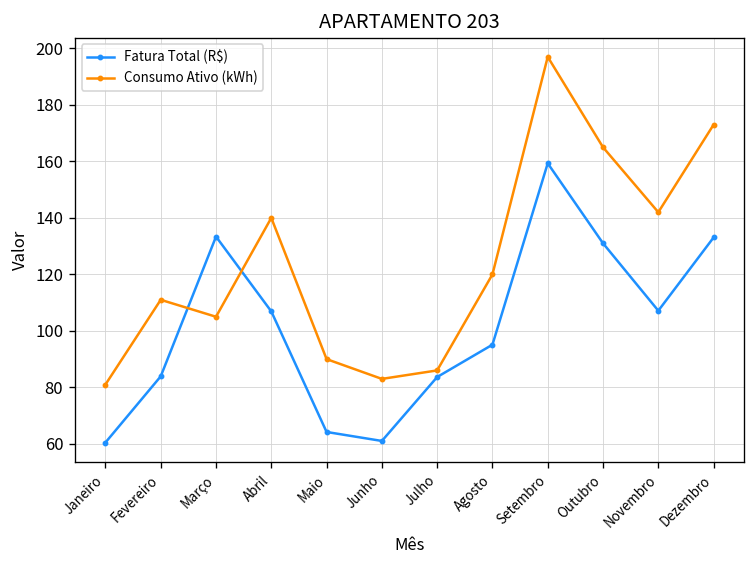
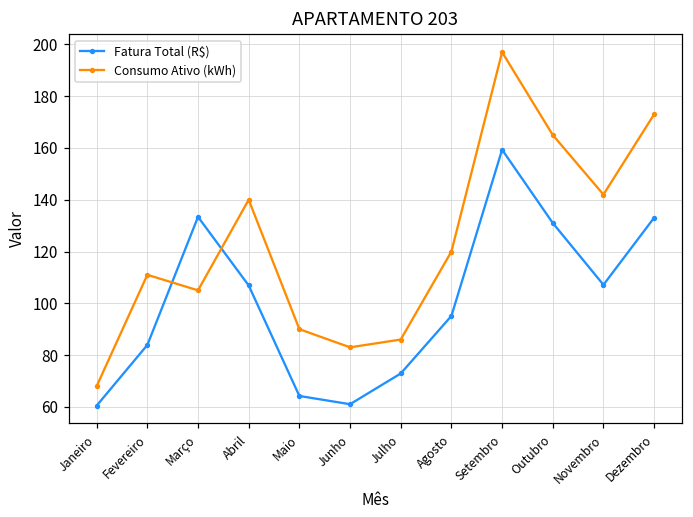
Consumo Ativo (kWh), Janeiro: 81 -> 68
Fatura Total (R$), Julho: 84 -> 73
